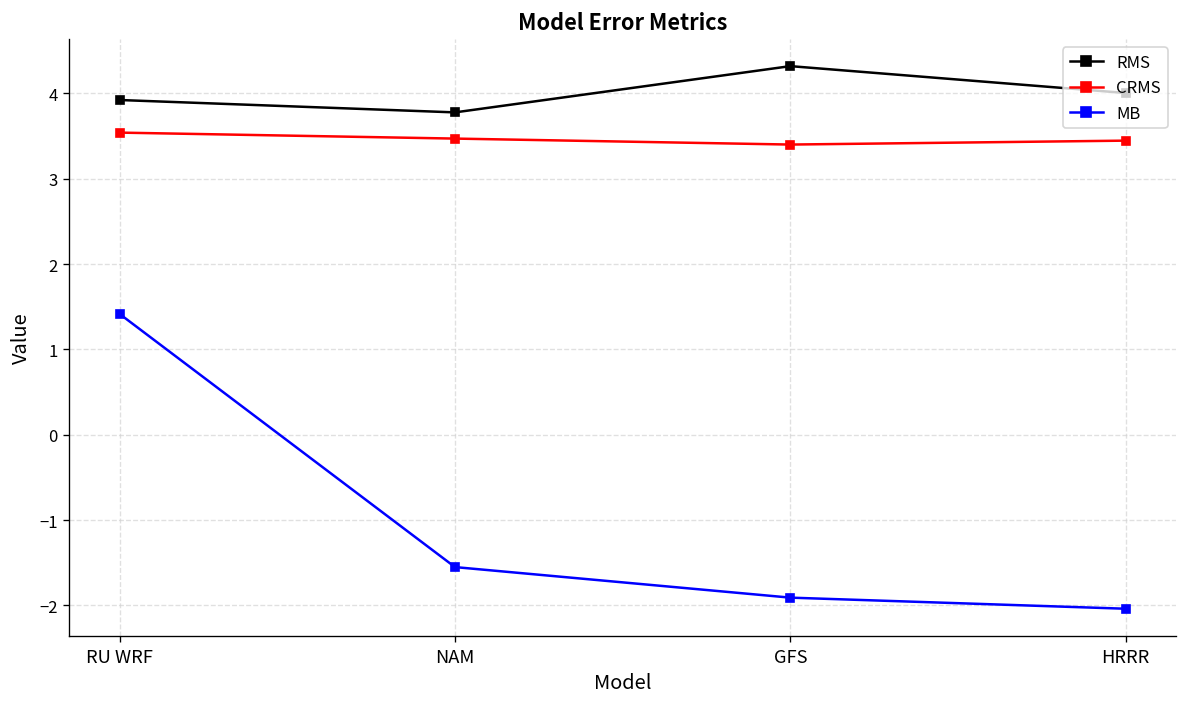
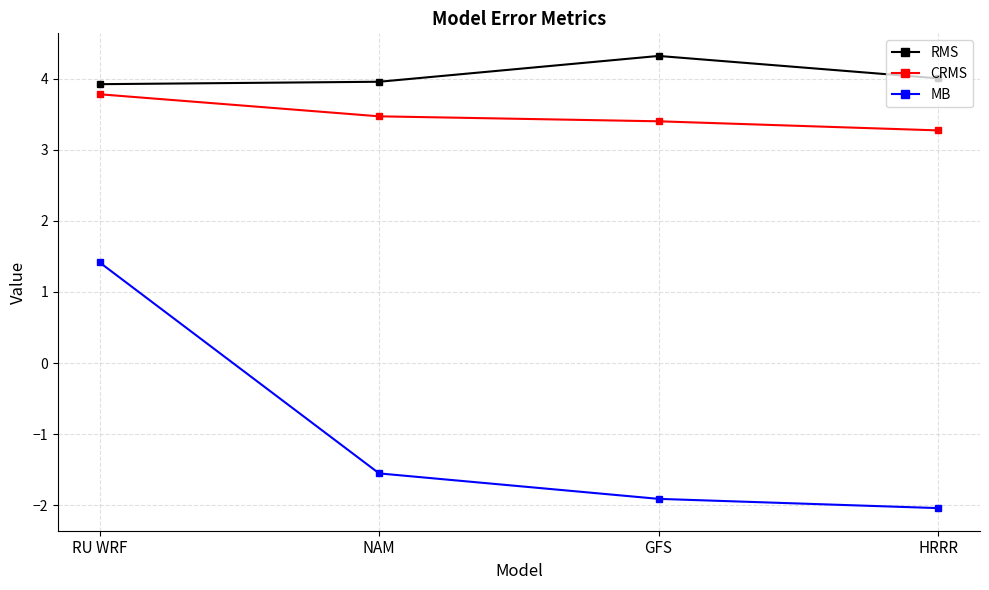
CRMS, RU WRF: 3.5 -> 3.8
RMS, NAM: 3.8 -> 4.0
CRMS, HRRR: 3.4 -> 3.3
